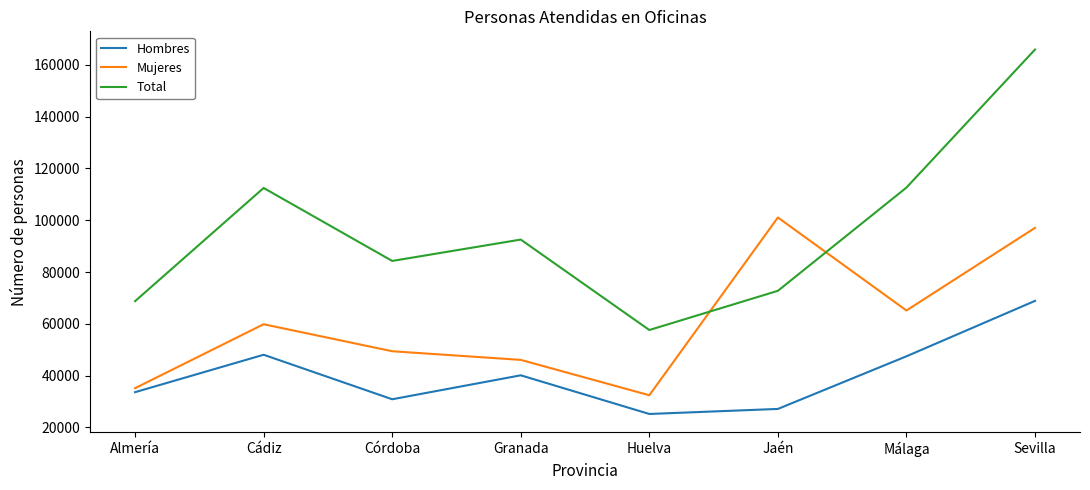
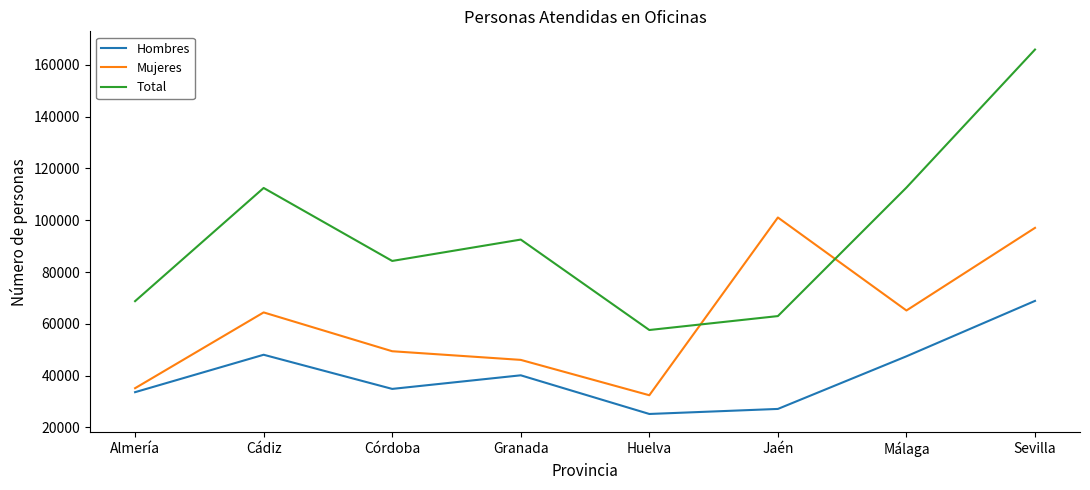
Mujeres, Cádiz: 60000 -> 64000
Hombres, Córdoba: 31000 -> 35000
Total, Jaén: 73000 -> 63000
